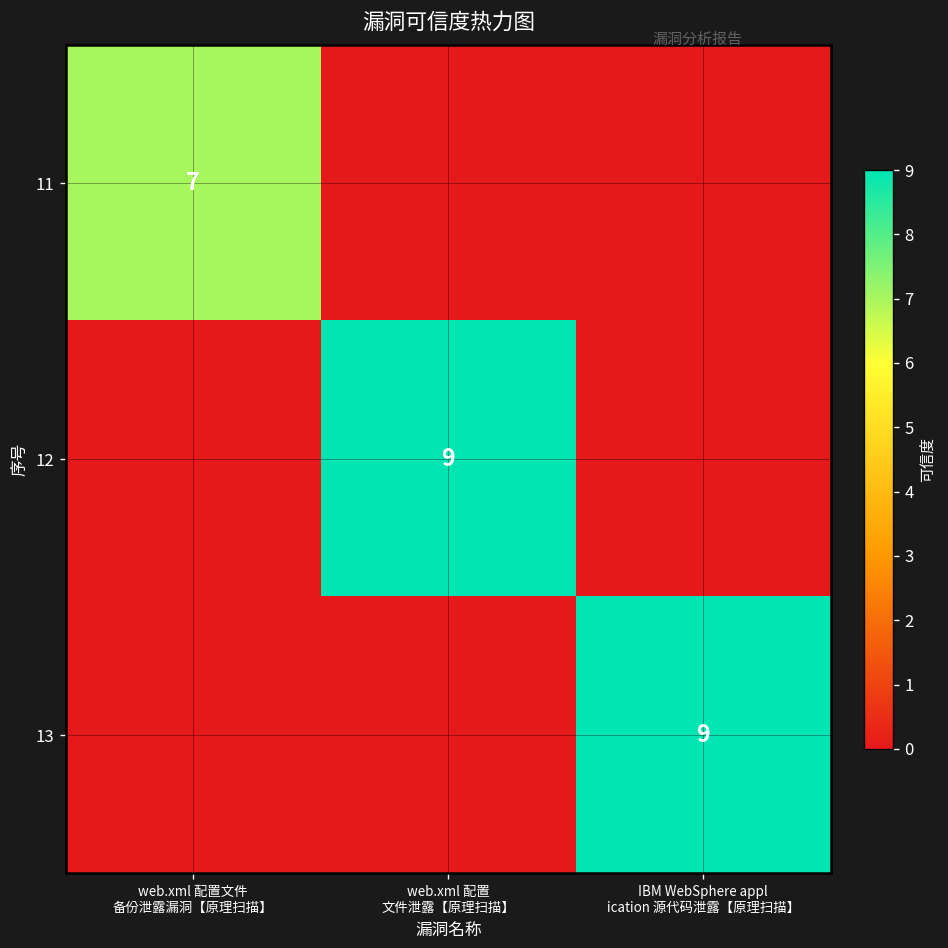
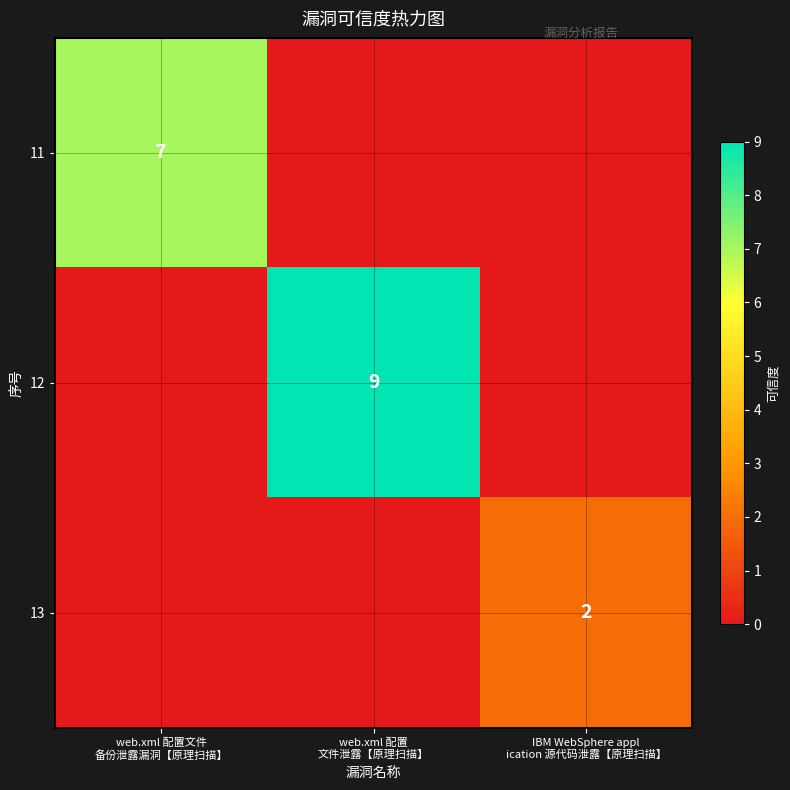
13, IBM WebSphere appl ication 源代码泄露【原理扫描】: 9 -> 2
